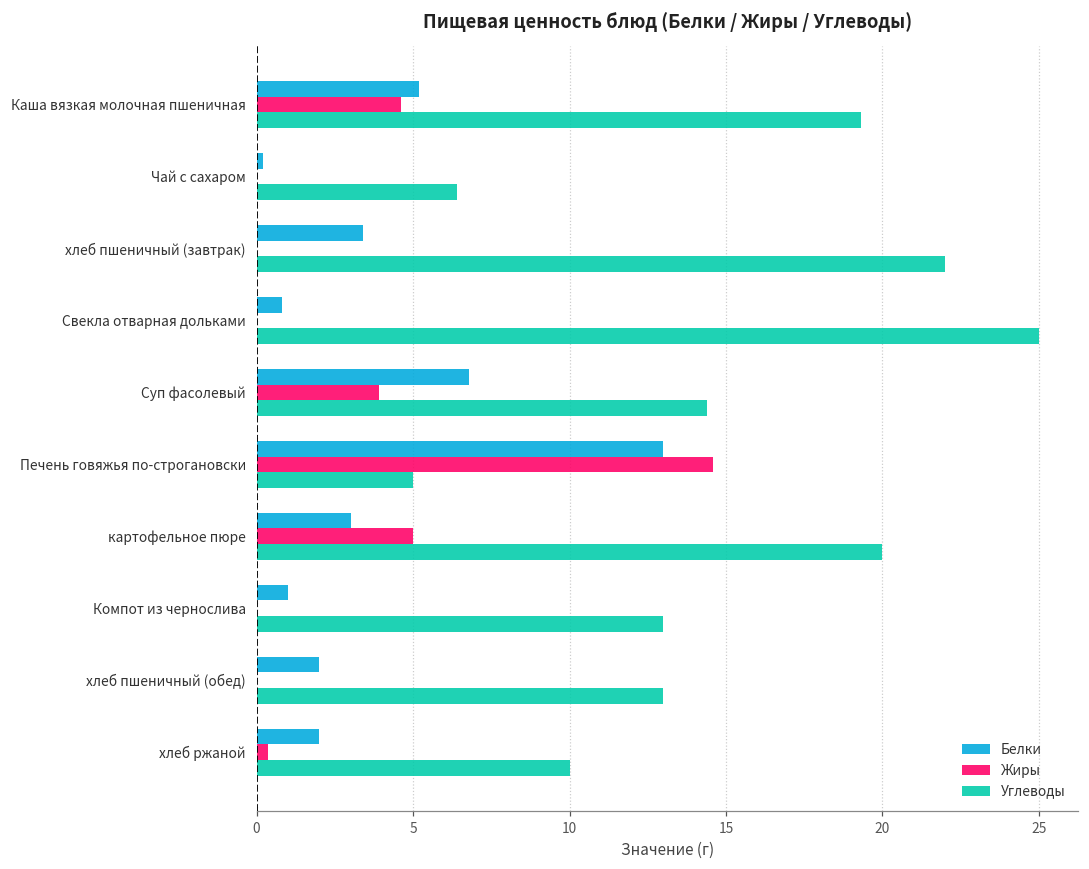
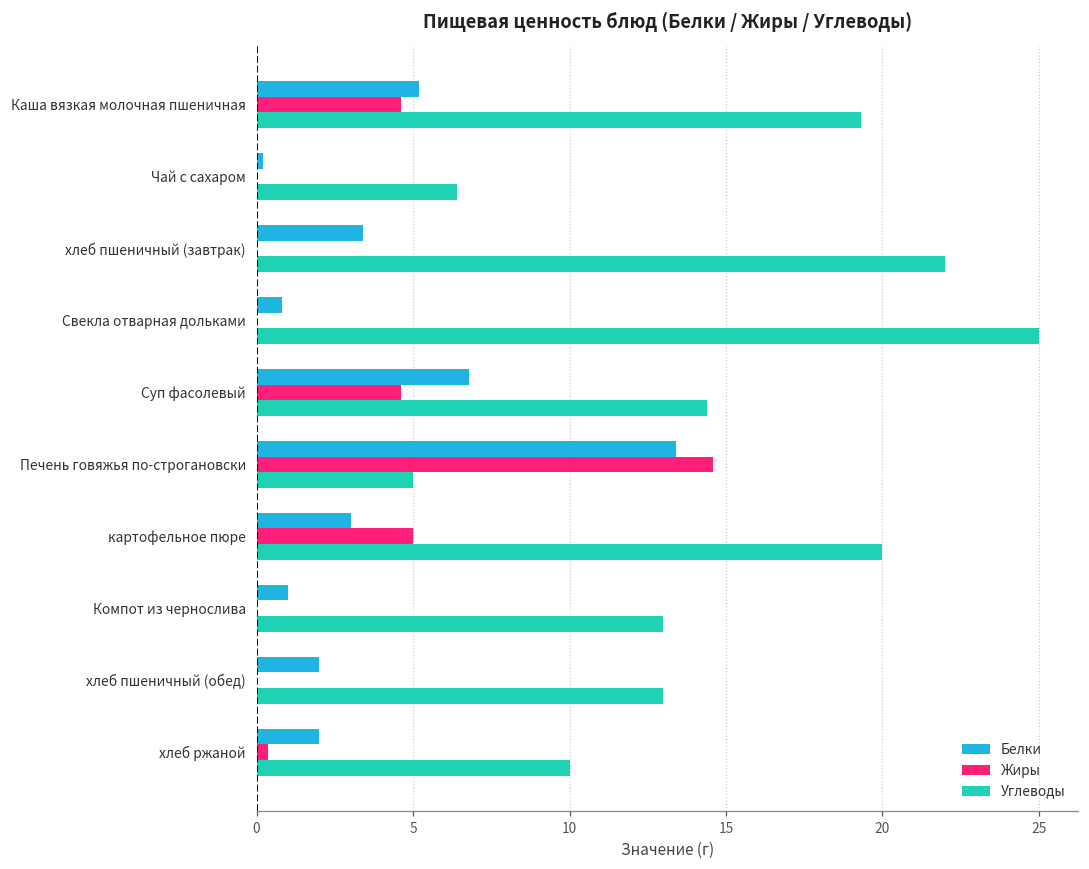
Жиры, Суп фасолевый: 3.9 -> 4.6
Белки, Печень говяжья по-строгановски: 13.0 -> 13.4
